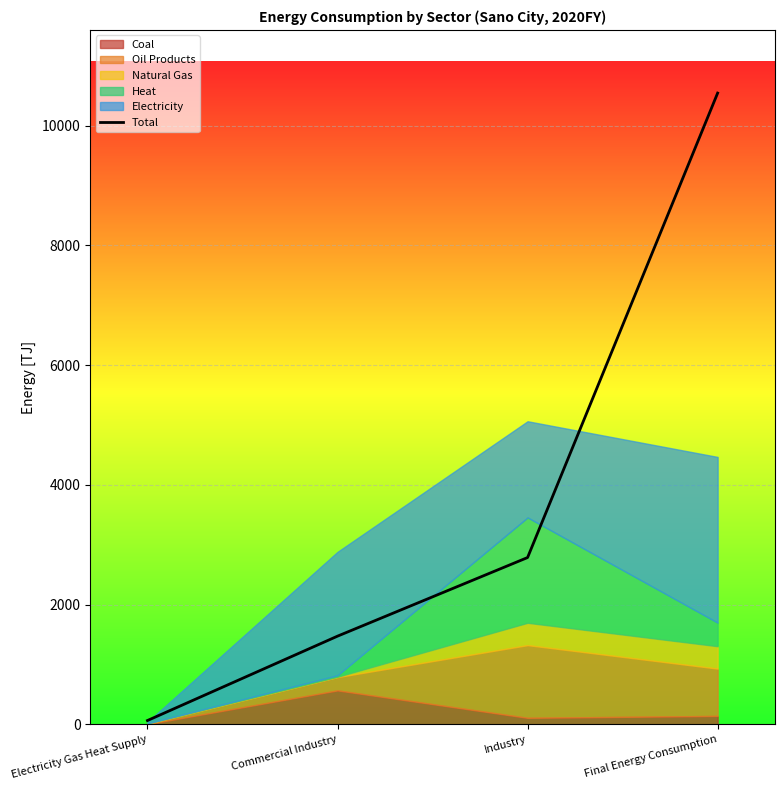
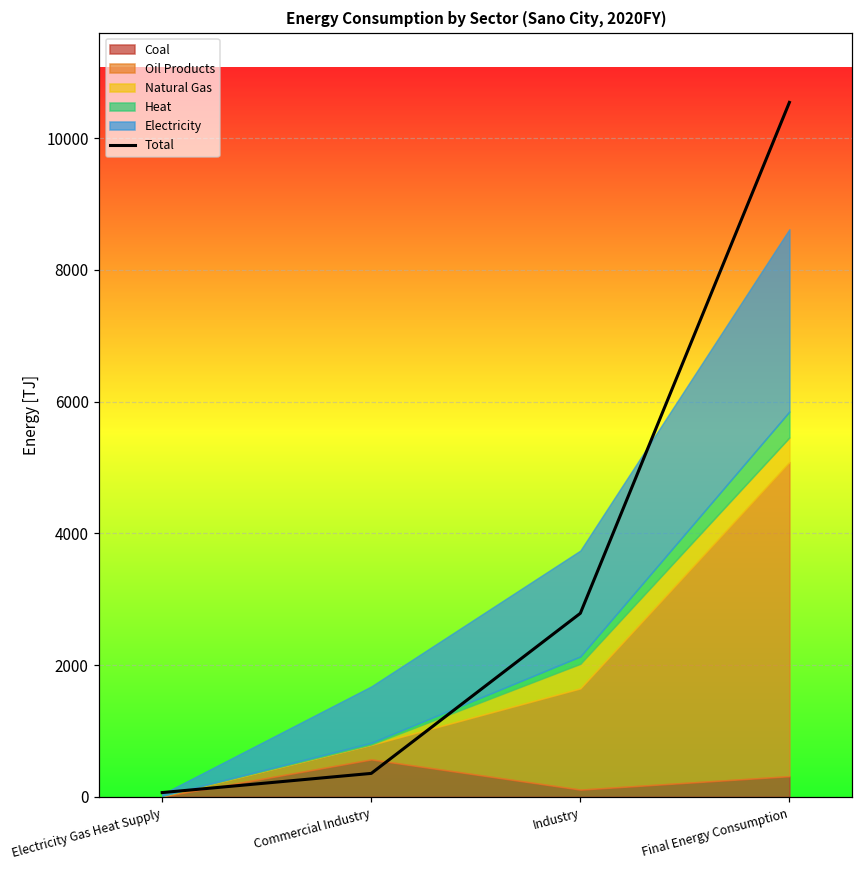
Total, Commercial Industry: 1500 -> 400
Electricity, Commercial Industry: 2100 -> 900
Oil Products, Industry: 1200 -> 1500
Heat, Industry: 1800 -> 100
Coal, Final Energy Consumption: 100 -> 300
Oil Products, Final Energy Consumption: 800 -> 4800
